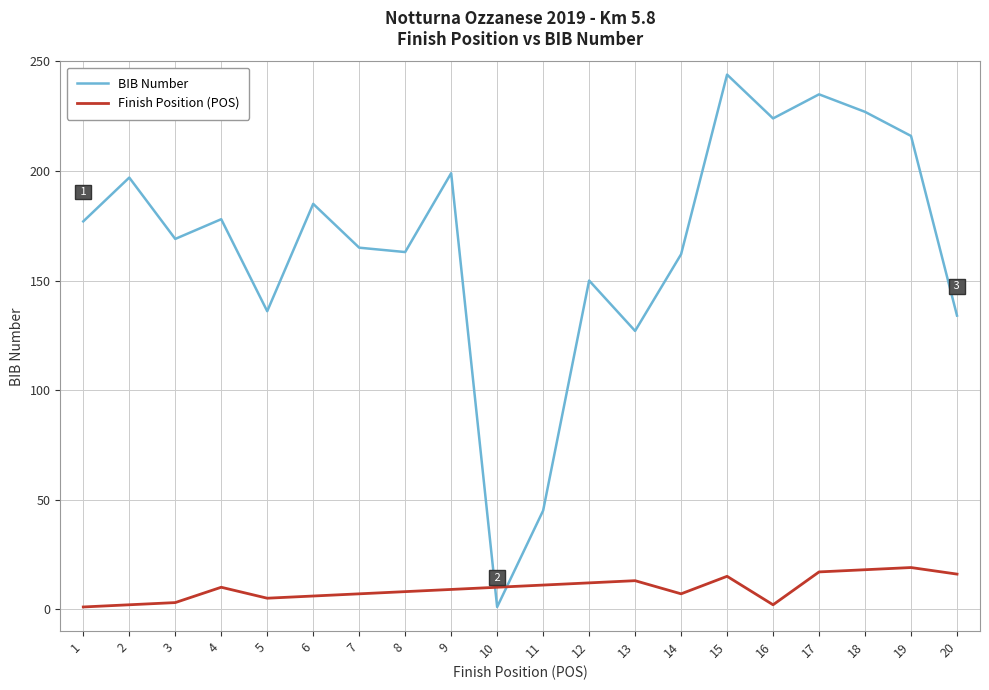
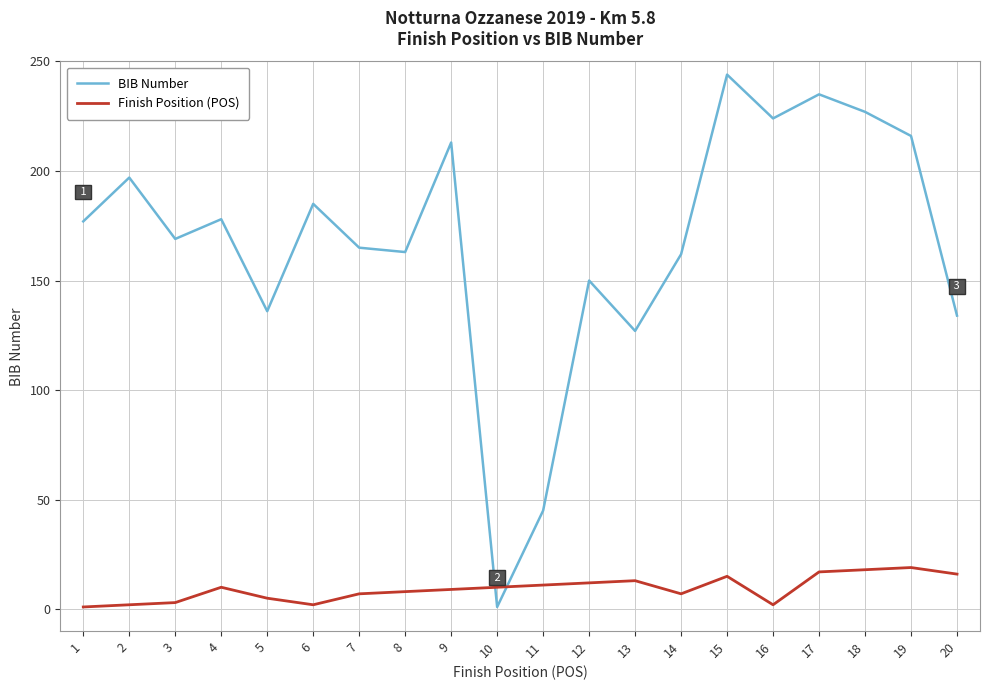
Finish Position (POS), 6: 6 -> 2
BIB Number, 9: 199 -> 213
